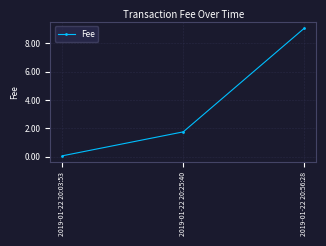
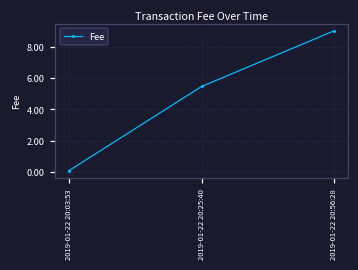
2019-01-22 20:25:40: 1.8 -> 5.5
